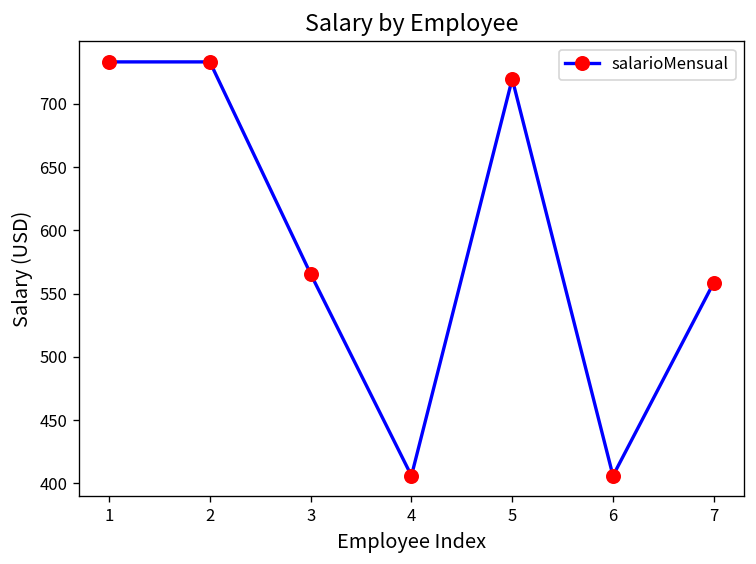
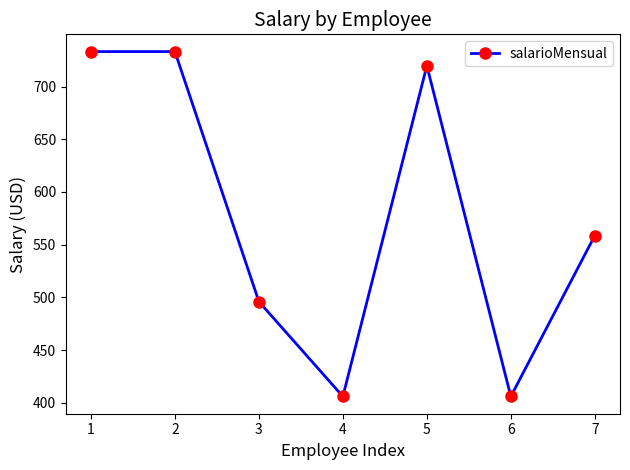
3: 566 -> 496
